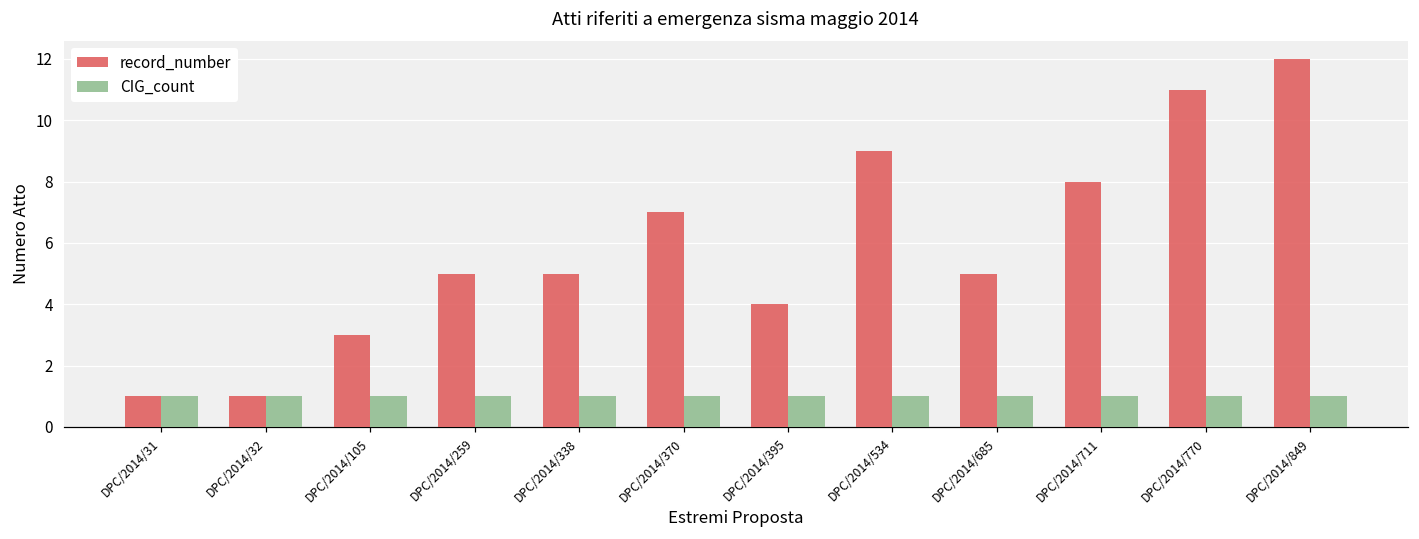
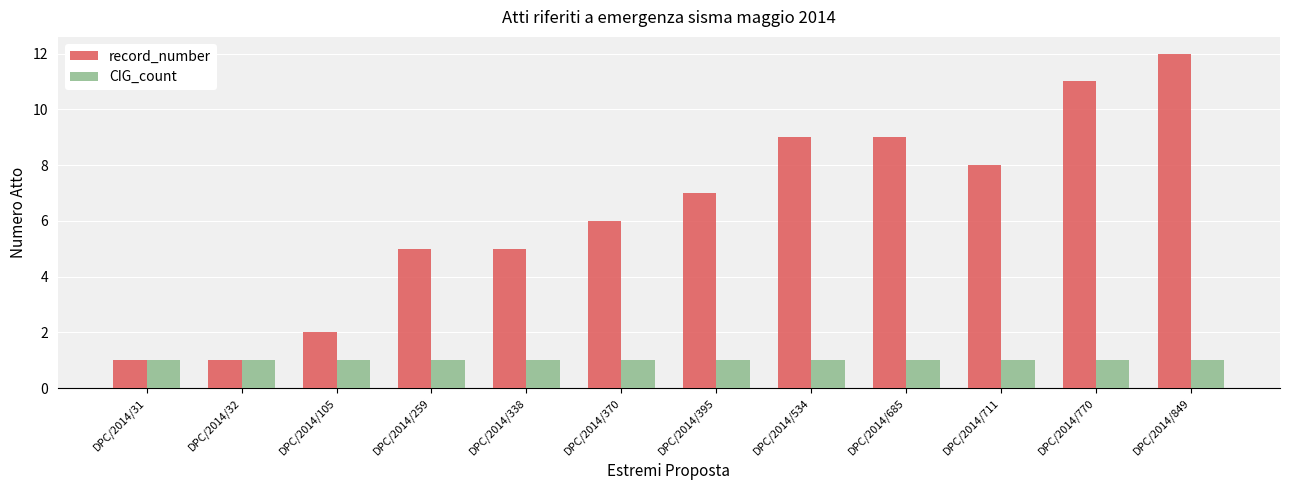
record_number, DPC/2014/105: 3 -> 2
record_number, DPC/2014/370: 7 -> 6
record_number, DPC/2014/395: 4 -> 7
record_number, DPC/2014/685: 5 -> 9
